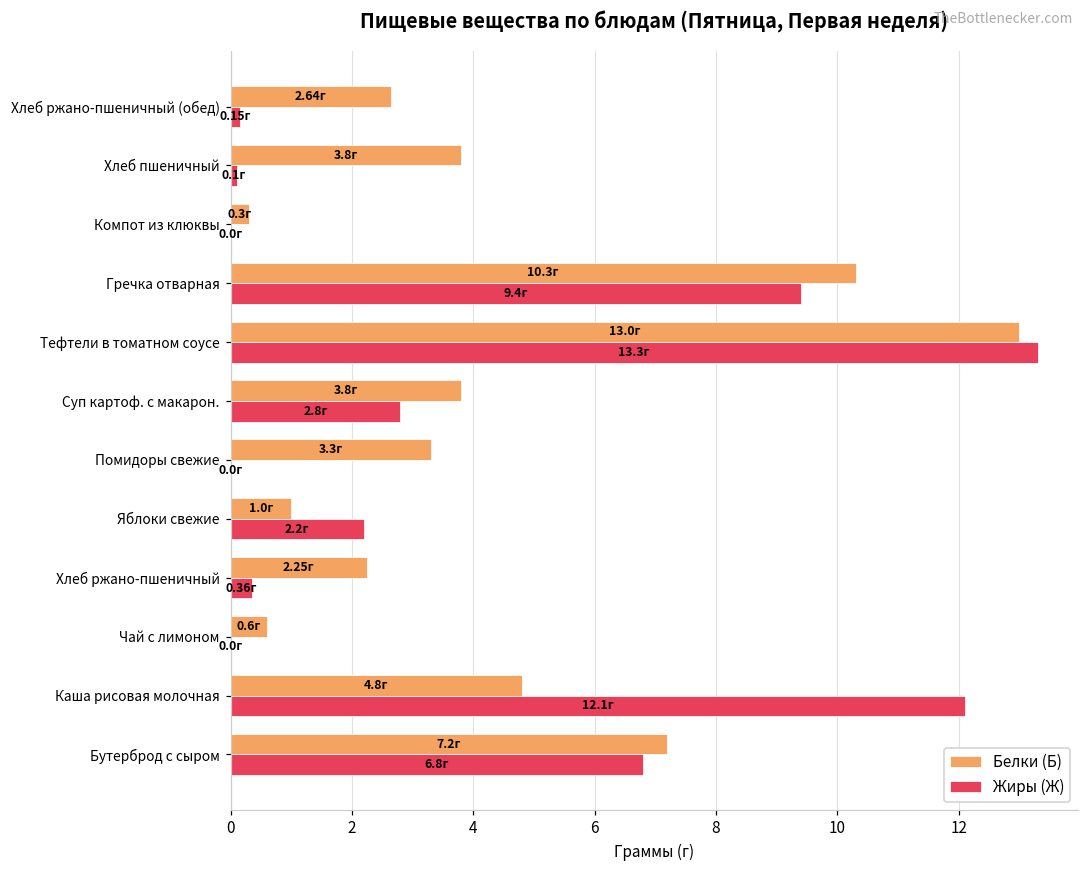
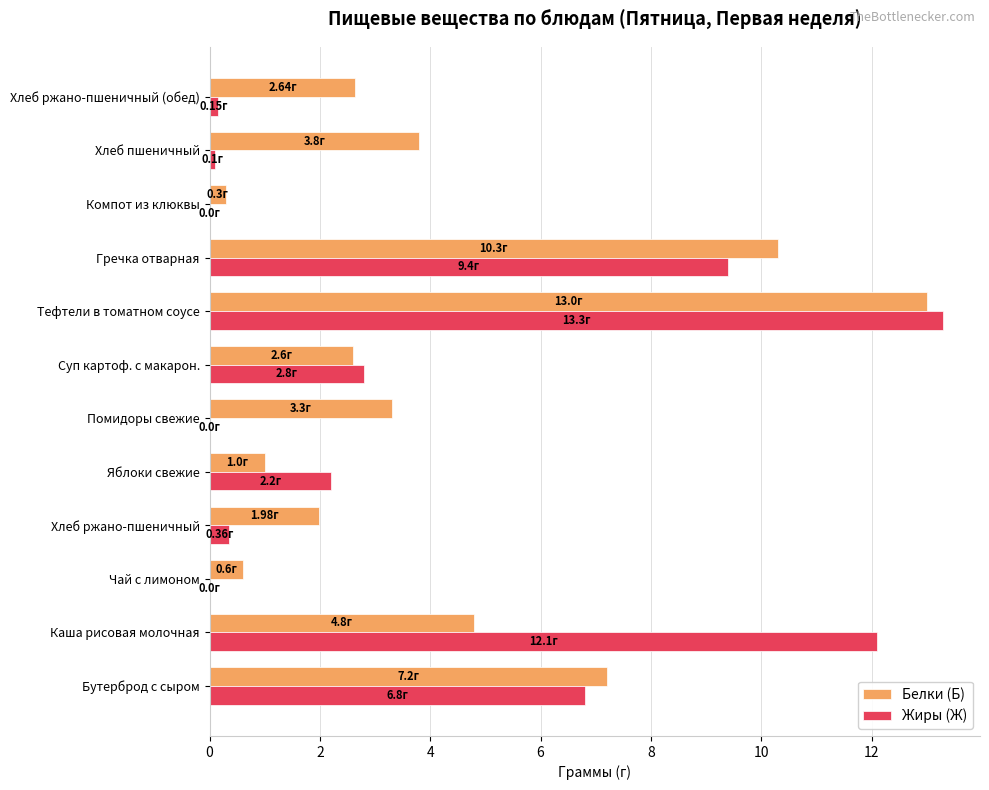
Белки (Б), Суп картоф. с макарон.: 3.8г -> 2.6г
Белки (Б), Хлеб ржано-пшеничный: 2.25г -> 1.98г
